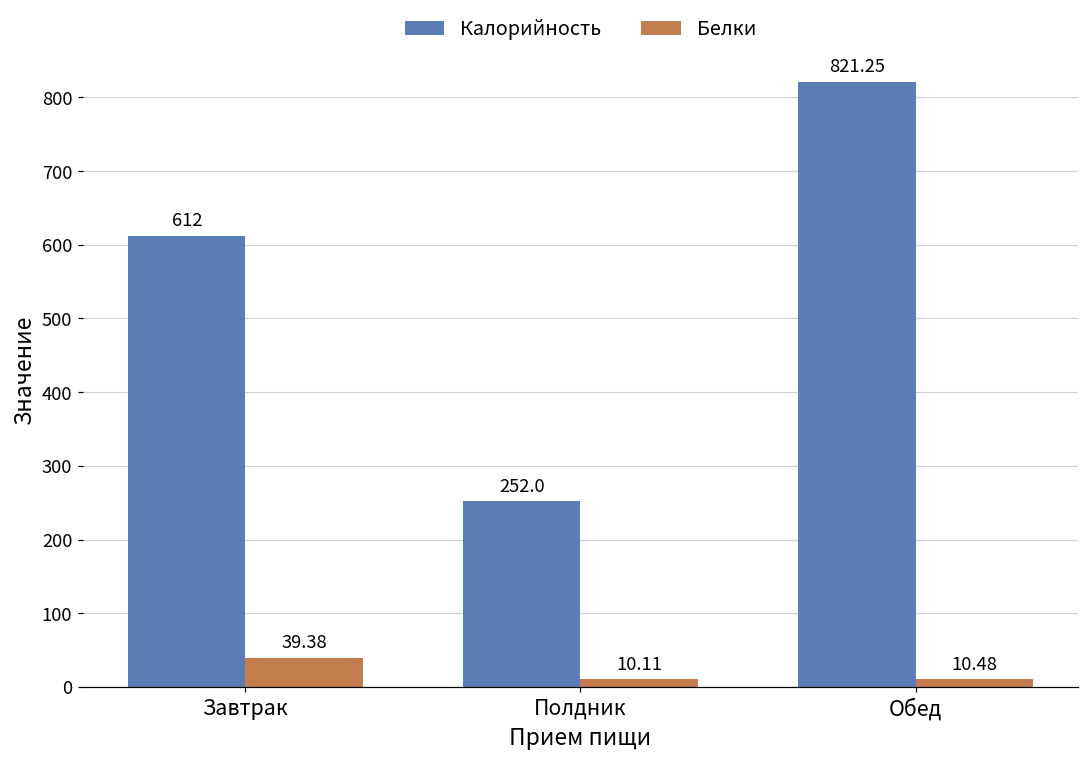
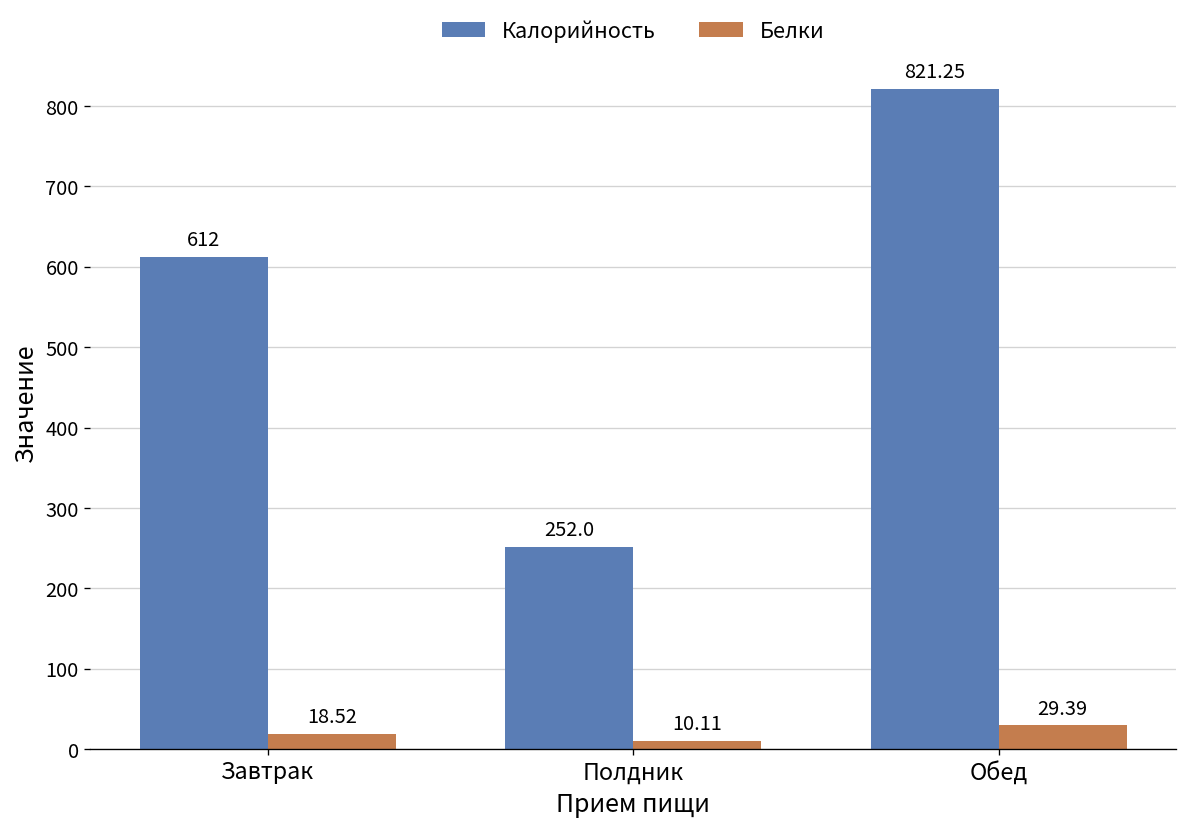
Белки, Завтрак: 39.38 -> 18.52
Белки, Обед: 10.48 -> 29.39
